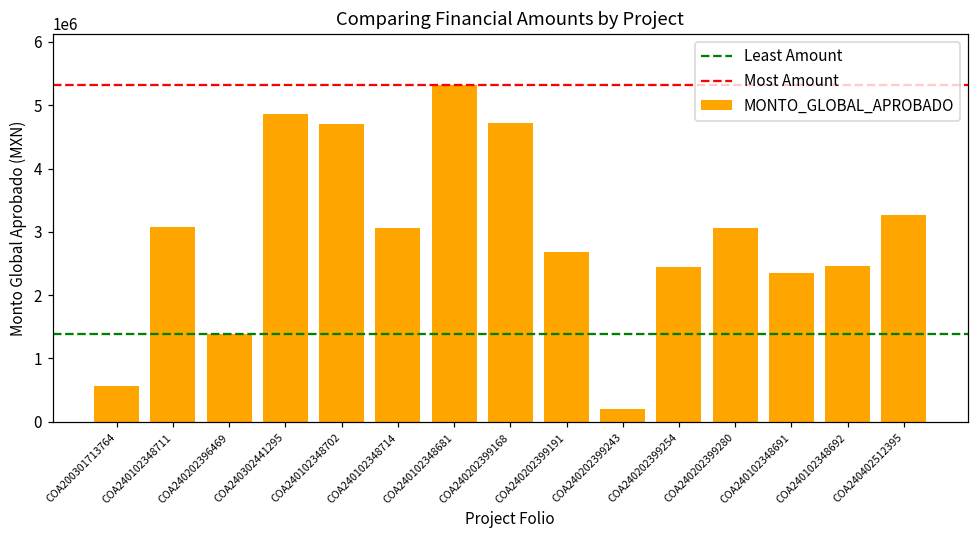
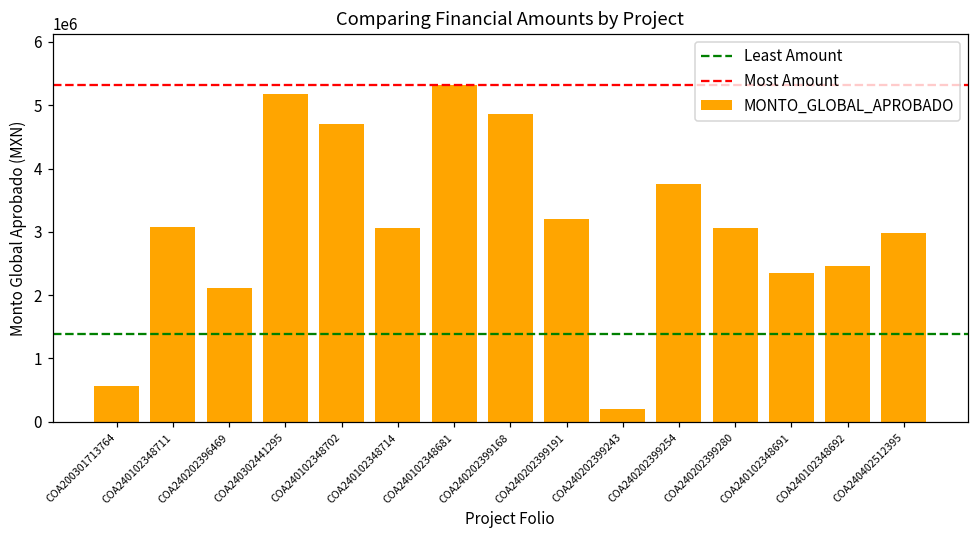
COA240202396469: 1400000 -> 2100000
COA240302441295: 4900000 -> 5200000
COA240202399168: 4700000 -> 4900000
COA240202399191: 2700000 -> 3200000
COA240202399254: 2400000 -> 3800000
COA240402512395: 3300000 -> 3000000
